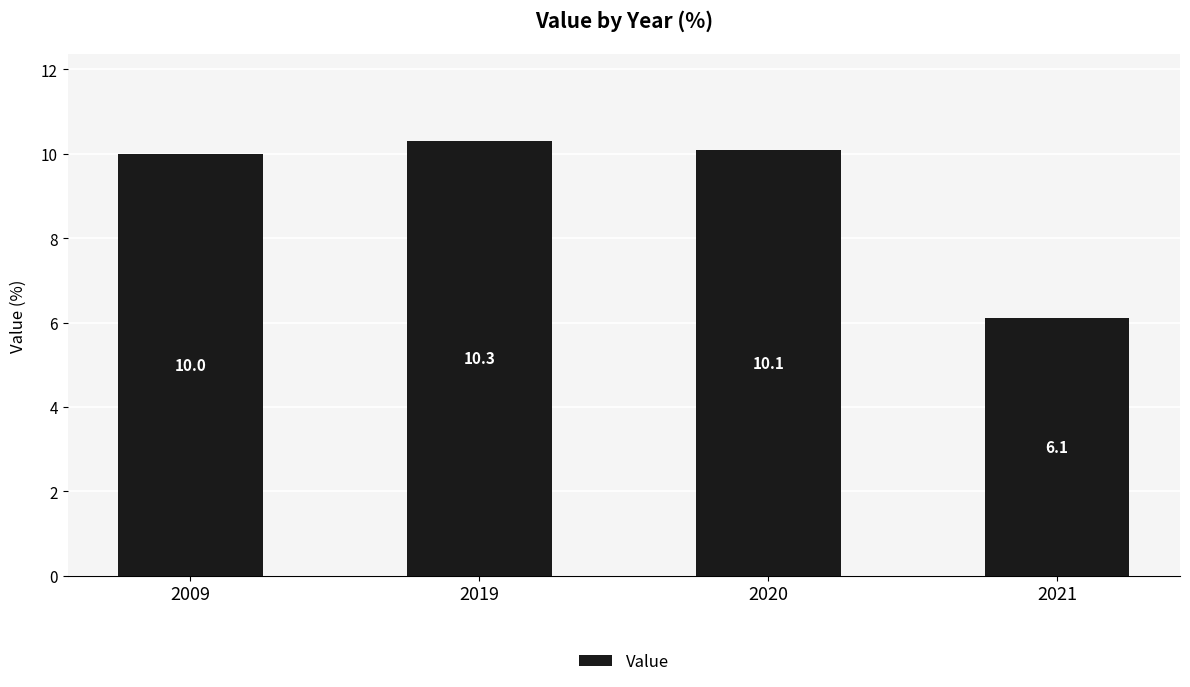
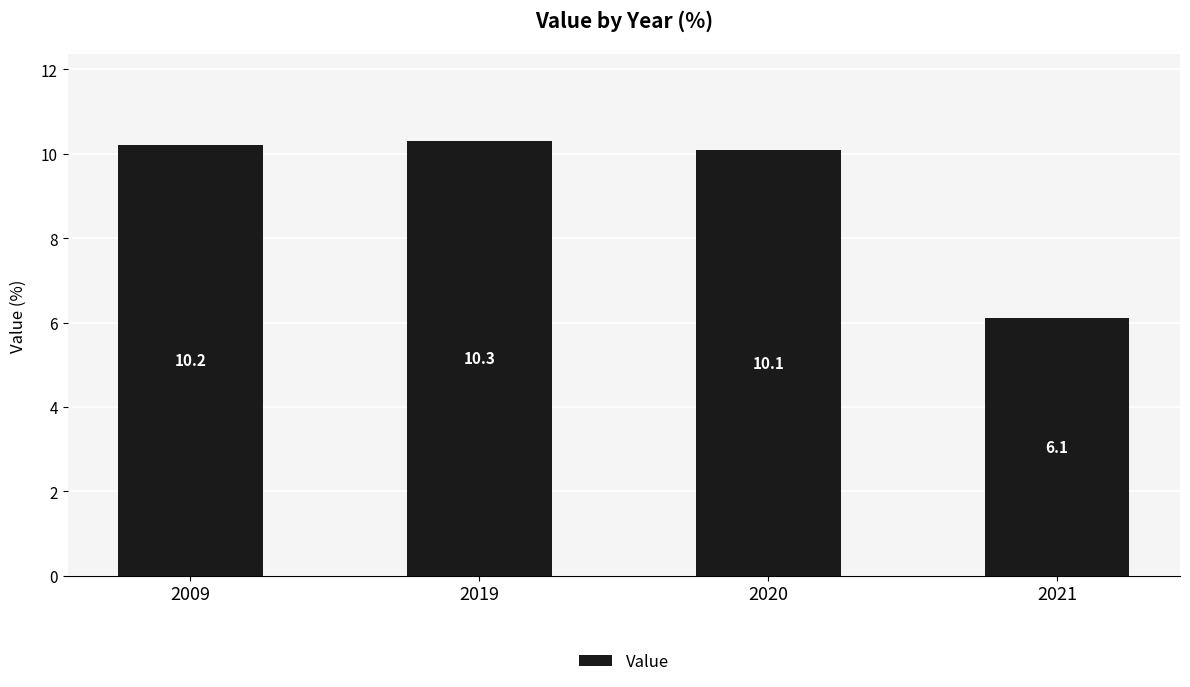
2009: 10.0 -> 10.2
